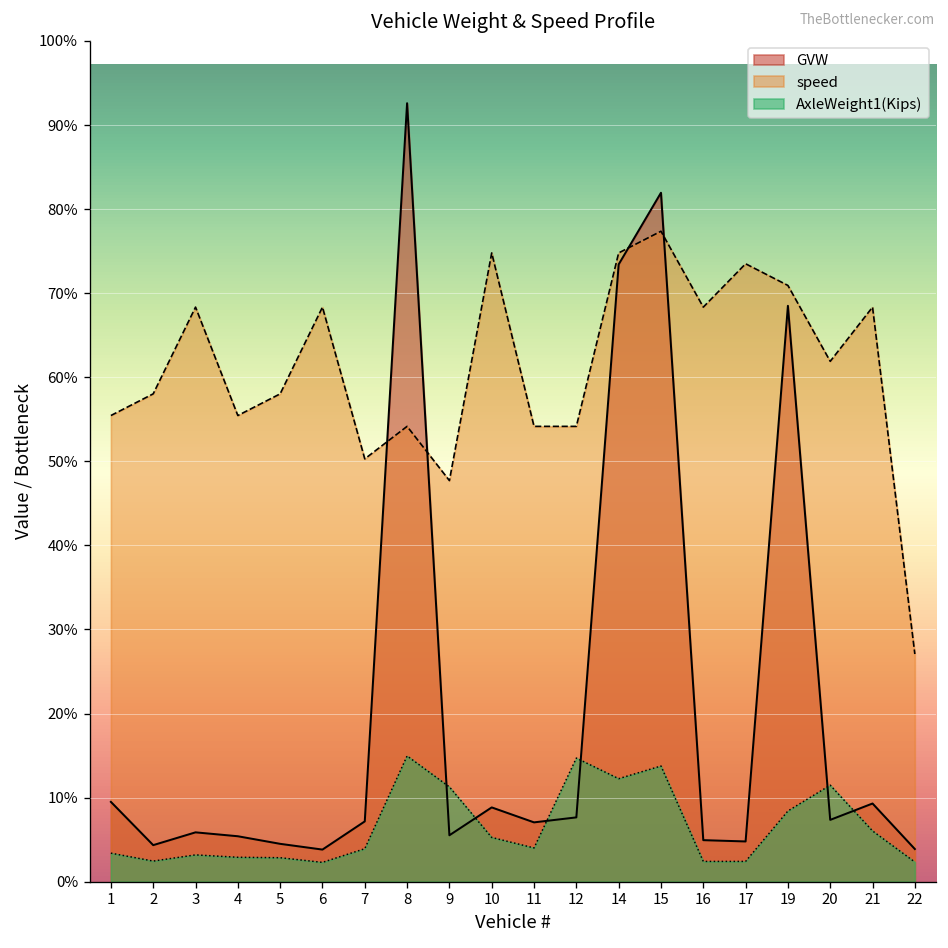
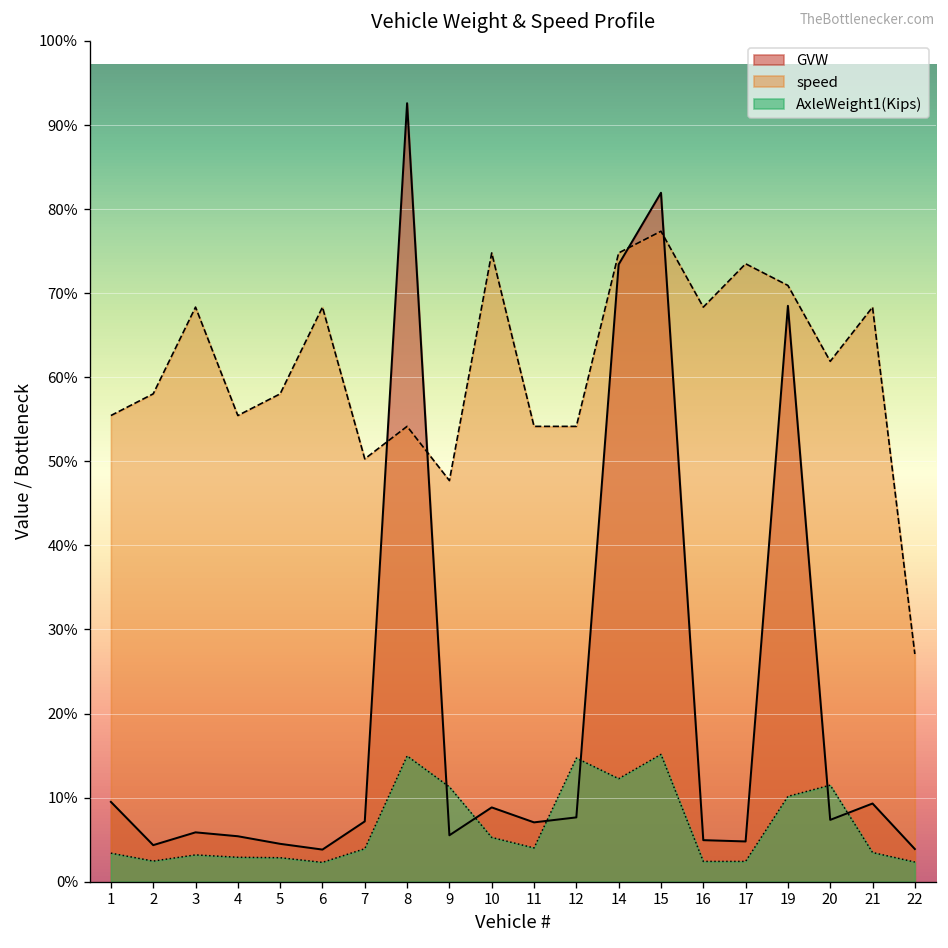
AxleWeight1(Kips), 15: 14% -> 15%
AxleWeight1(Kips), 19: 8% -> 10%
AxleWeight1(Kips), 21: 6% -> 3%
